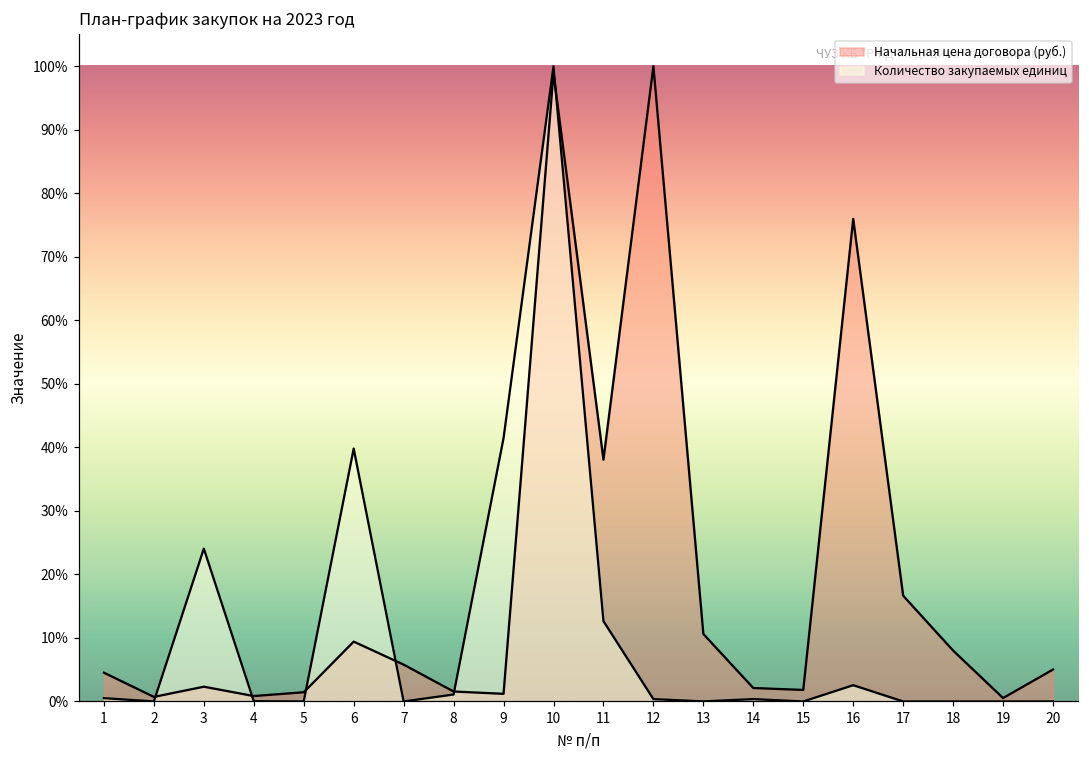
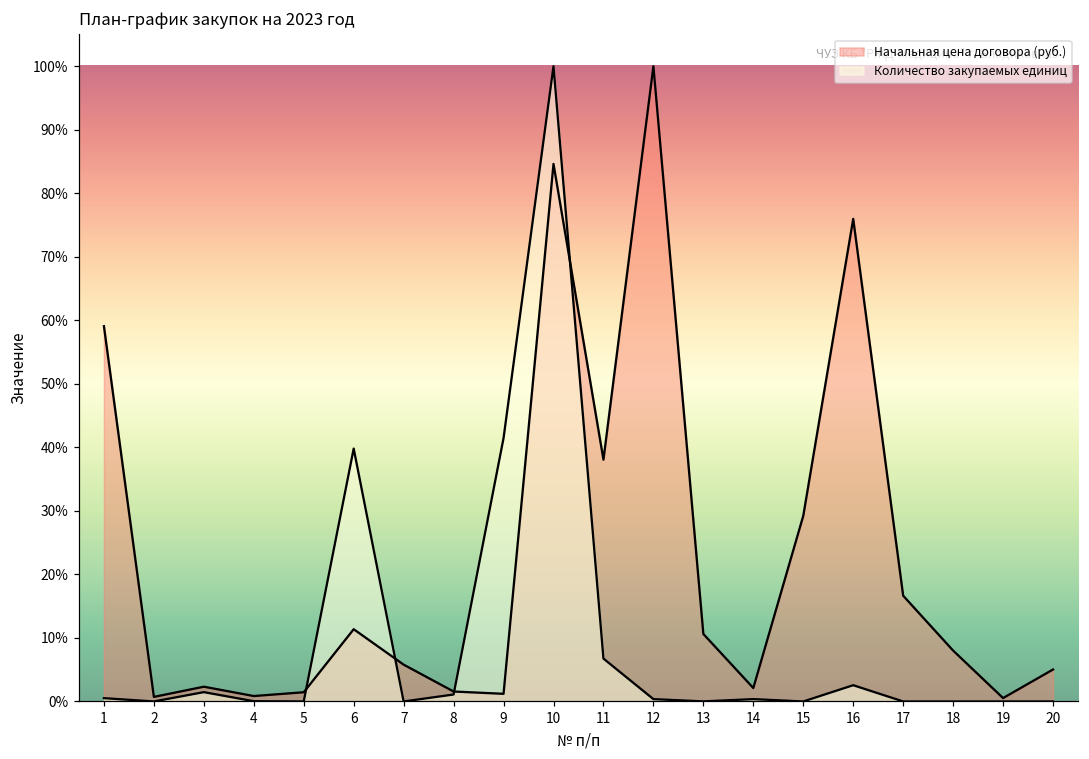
Начальная цена договора (руб.), 1: 5% -> 59%
Количество закупаемых единиц, 3: 24% -> 1%
Начальная цена договора (руб.), 6: 9% -> 11%
Начальная цена договора (руб.), 10: 99% -> 85%
Количество закупаемых единиц, 11: 13% -> 7%
Начальная цена договора (руб.), 15: 2% -> 29%
